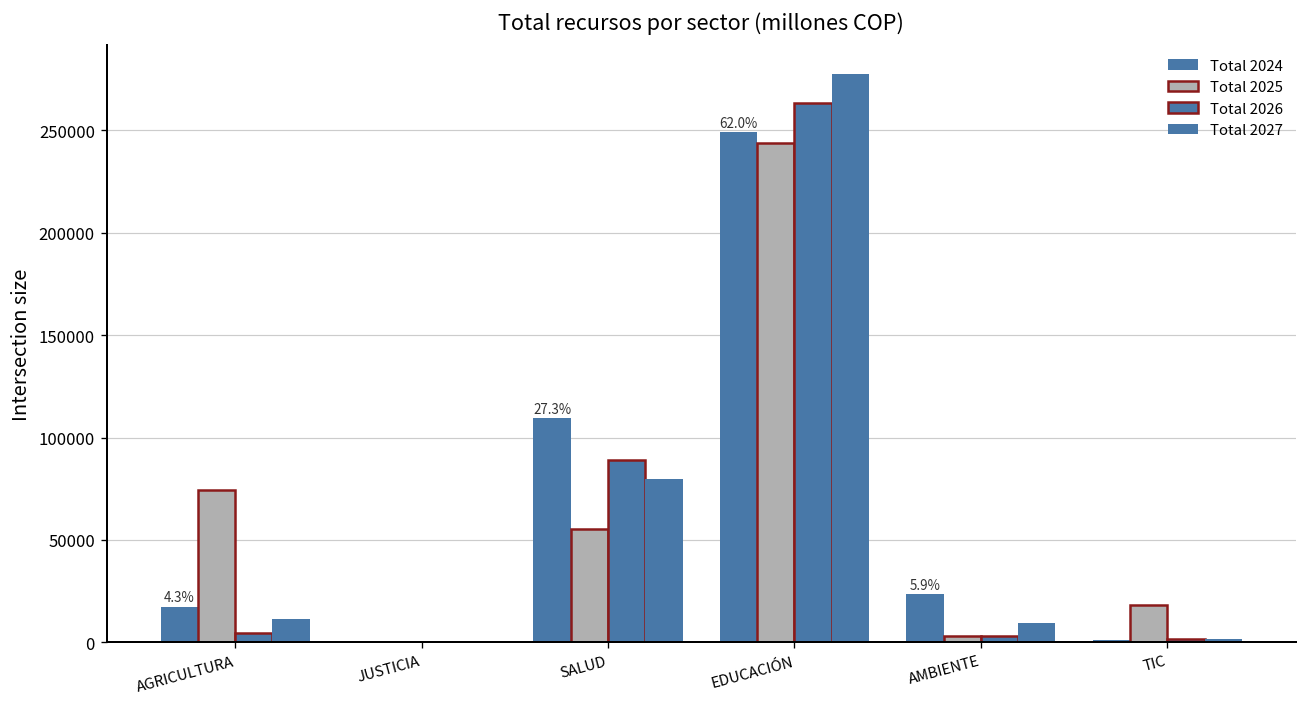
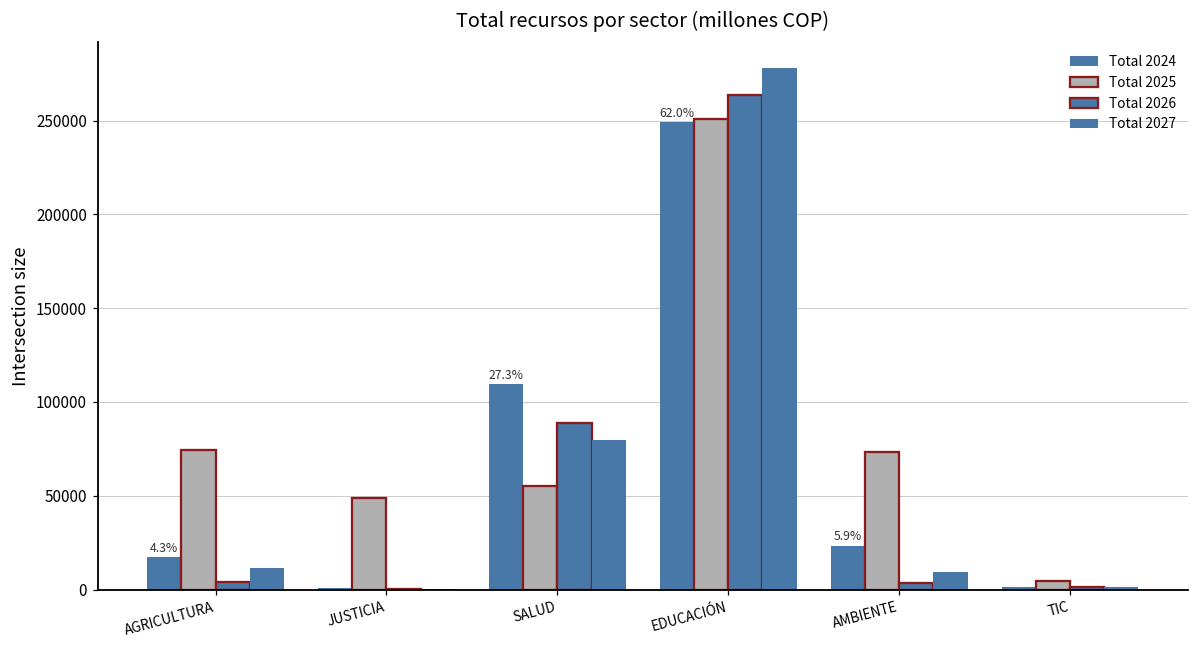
Total 2025, JUSTICIA: 0 -> 49000
Total 2025, EDUCACIÓN: 244000 -> 251000
Total 2025, AMBIENTE: 3000 -> 73000
Total 2025, TIC: 18000 -> 4000
